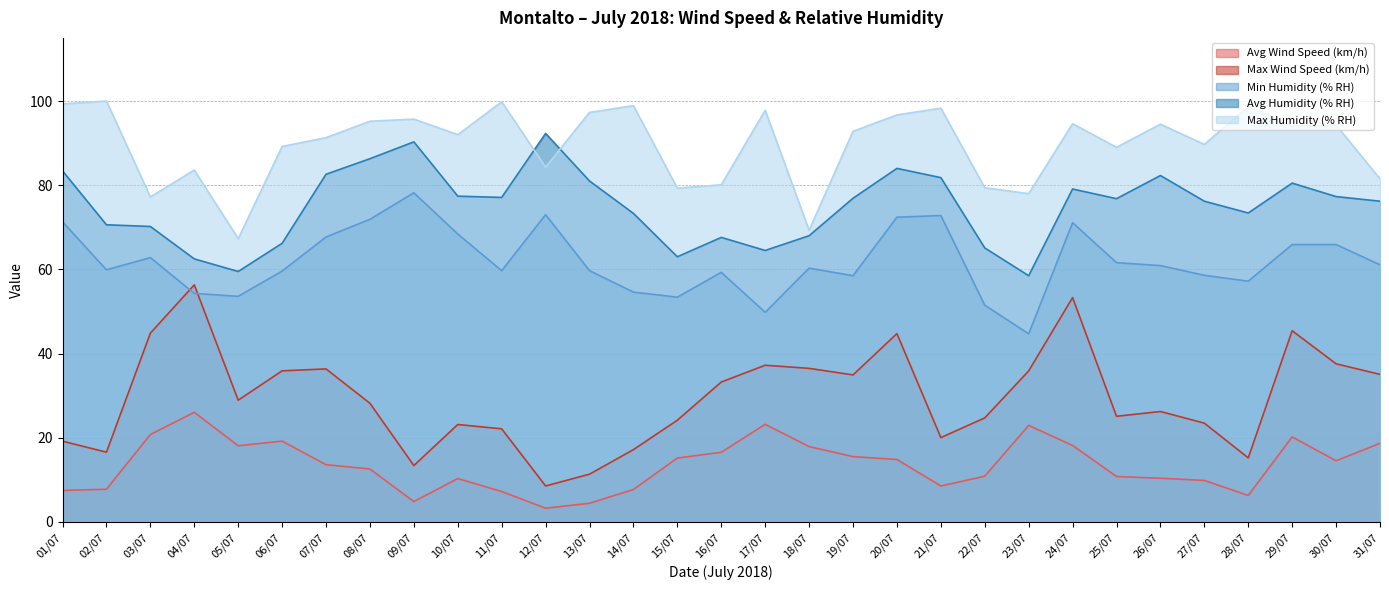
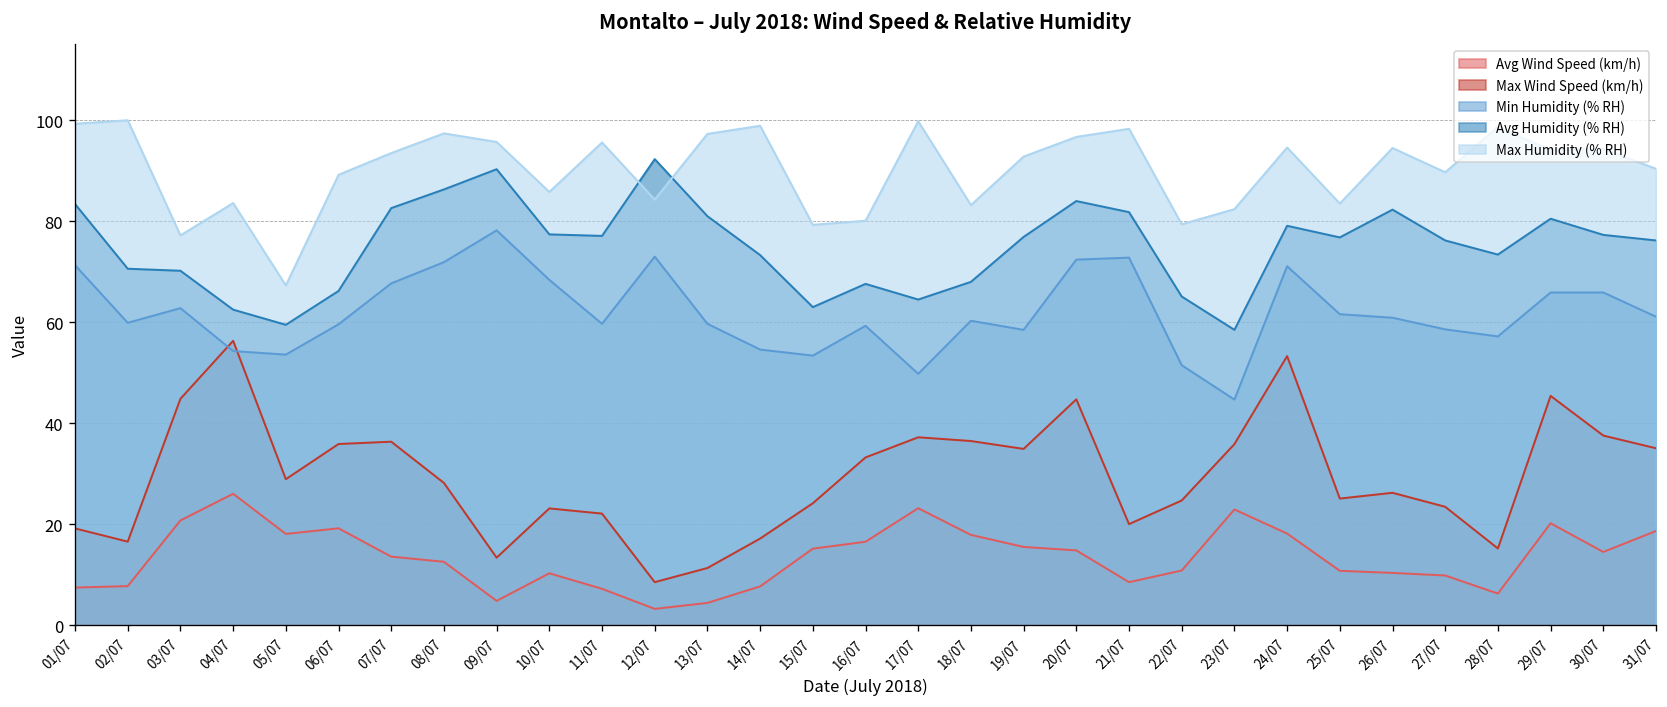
Max Humidity (% RH), 07/07: 91 -> 94
Max Humidity (% RH), 08/07: 95 -> 97
Max Humidity (% RH), 10/07: 92 -> 86
Max Humidity (% RH), 11/07: 100 -> 96
Max Humidity (% RH), 17/07: 98 -> 100
Max Humidity (% RH), 18/07: 69 -> 83
Max Humidity (% RH), 23/07: 78 -> 82
Max Humidity (% RH), 25/07: 89 -> 84
Max Humidity (% RH), 31/07: 82 -> 90
